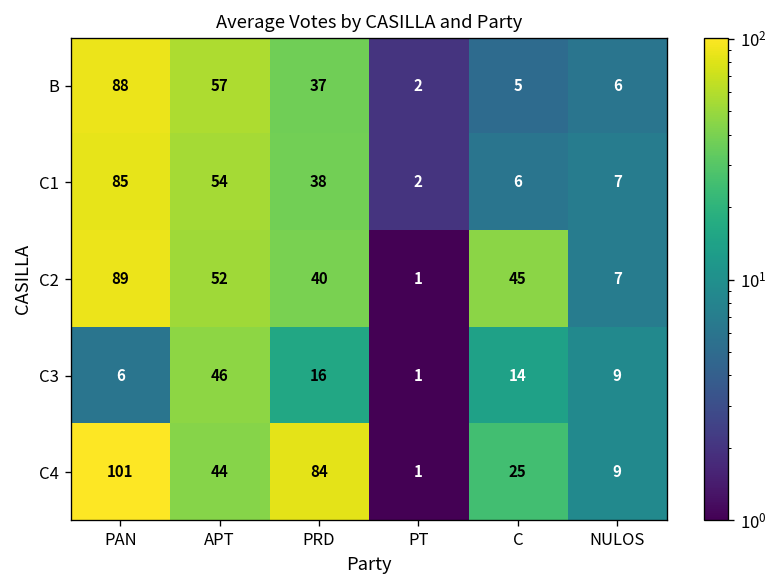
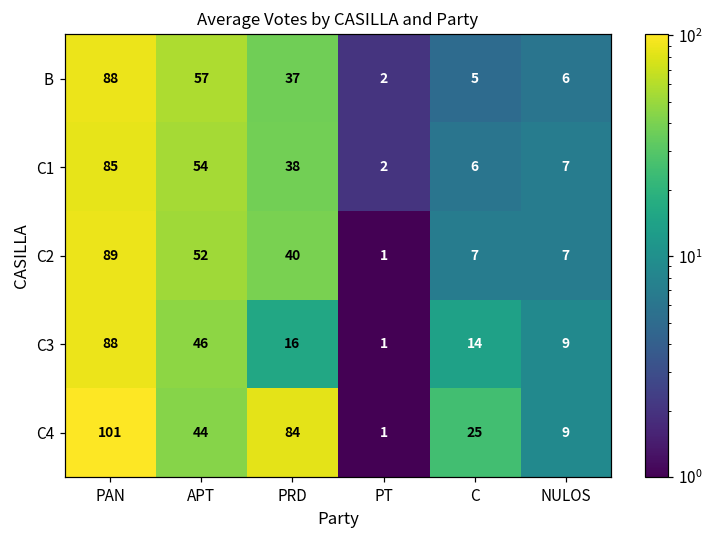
C2, C: 45 -> 7
C3, PAN: 6 -> 88
